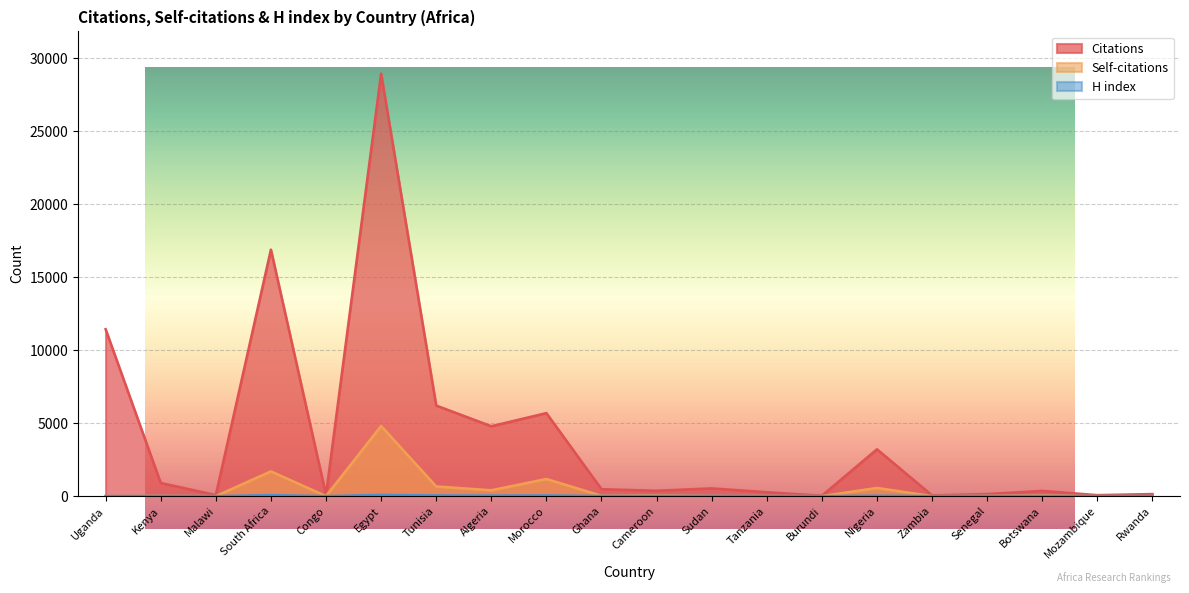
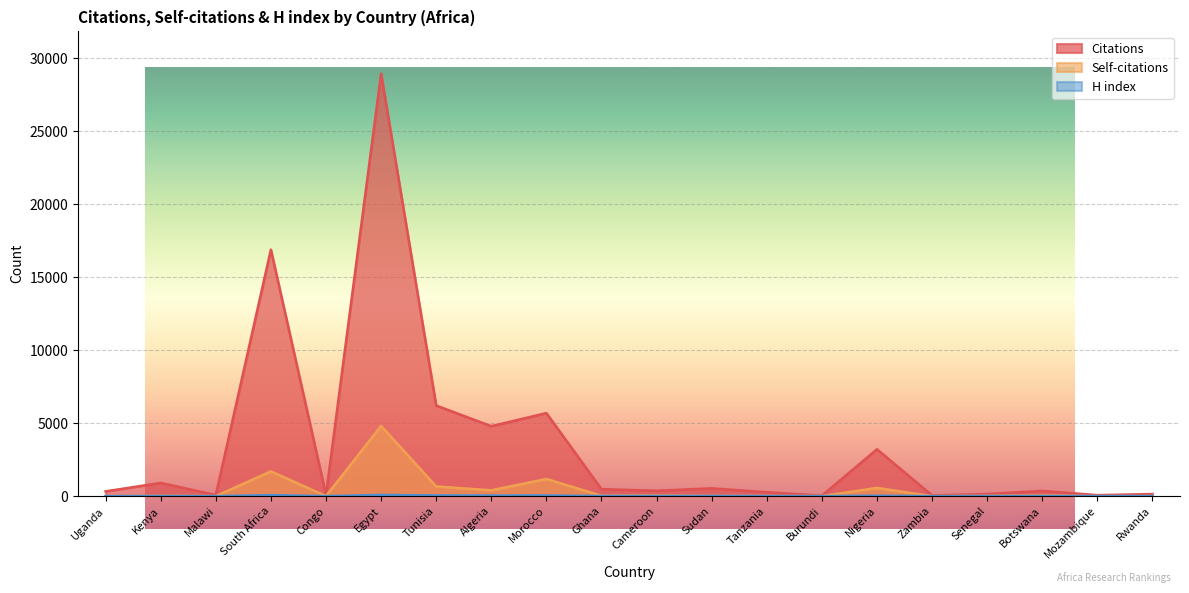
Citations, Uganda: 11400 -> 300
